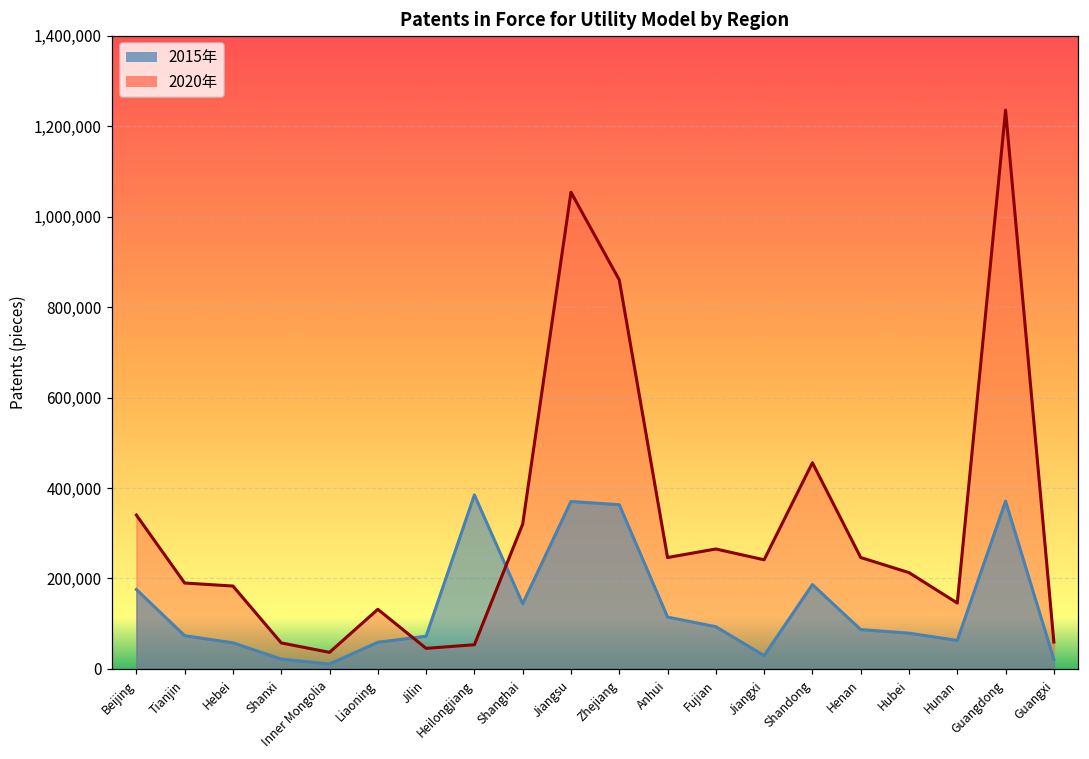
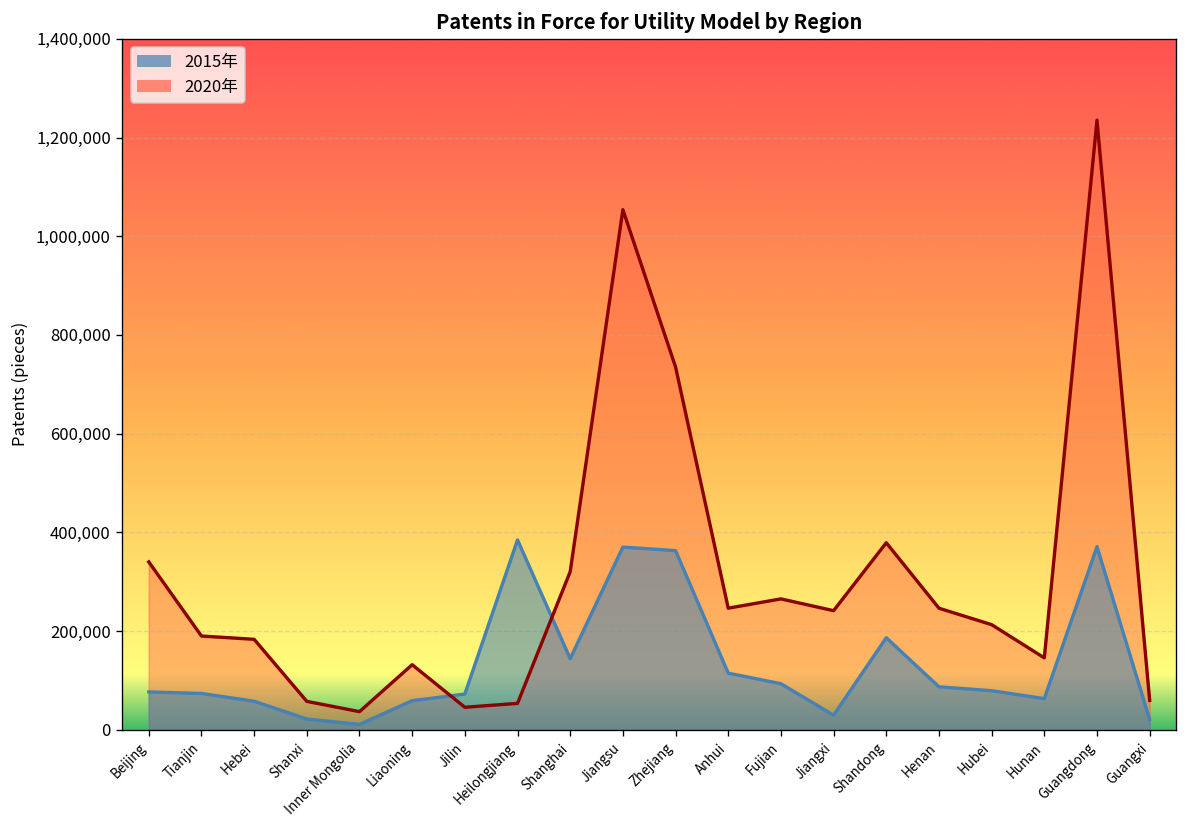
2015年, Beijing: 180,000 -> 80,000
2020年, Zhejiang: 860,000 -> 740,000
2020年, Shandong: 460,000 -> 380,000
